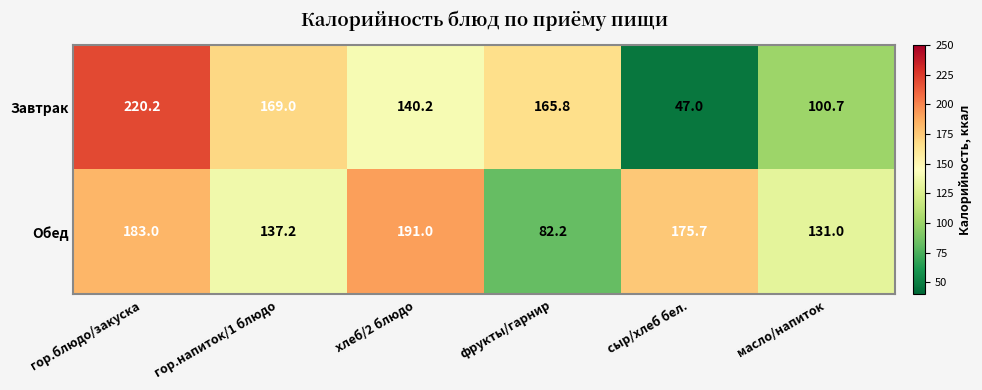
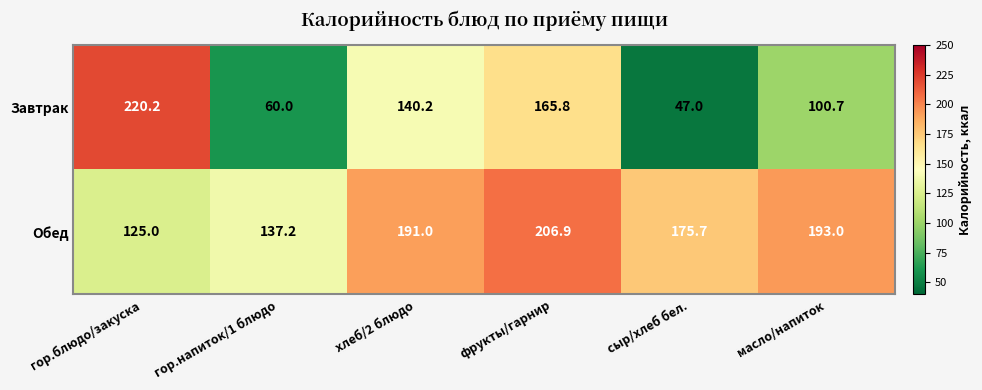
Завтрак, гор.напиток/1 блюдо: 169.0 -> 60.0
Обед, гор.блюдо/закуска: 183.0 -> 125.0
Обед, фрукты/гарнир: 82.2 -> 206.9
Обед, масло/напиток: 131.0 -> 193.0
